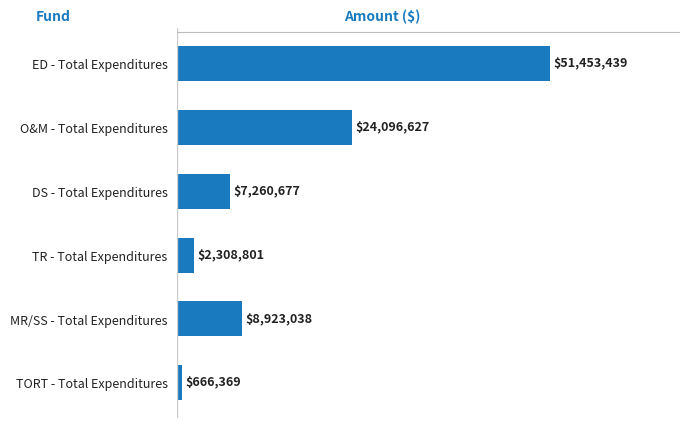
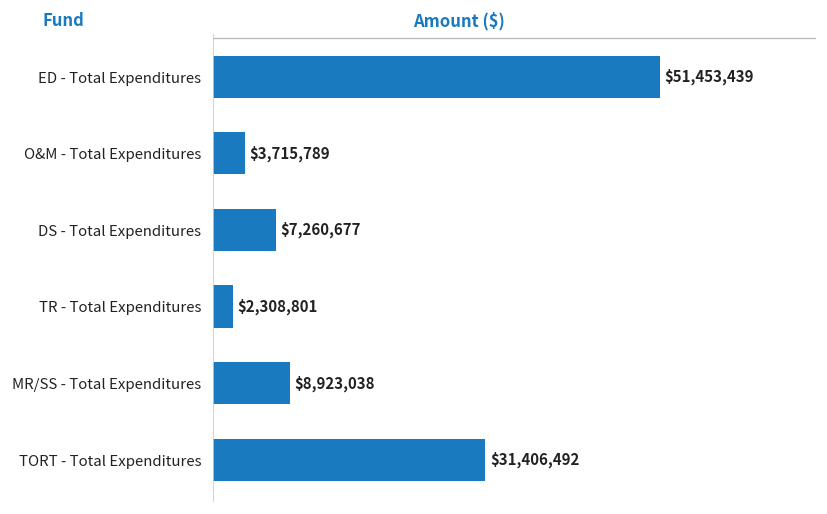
O&M - Total Expenditures: $24,096,627 -> $3,715,789
TORT - Total Expenditures: $666,369 -> $31,406,492
